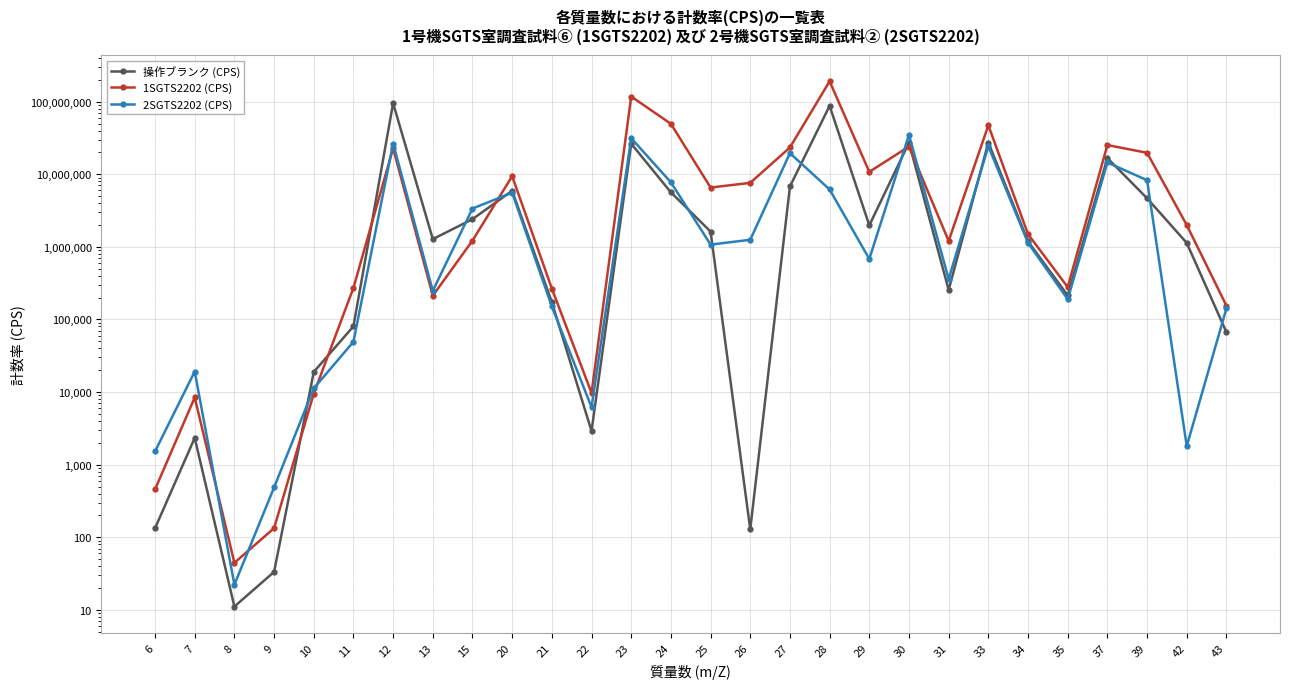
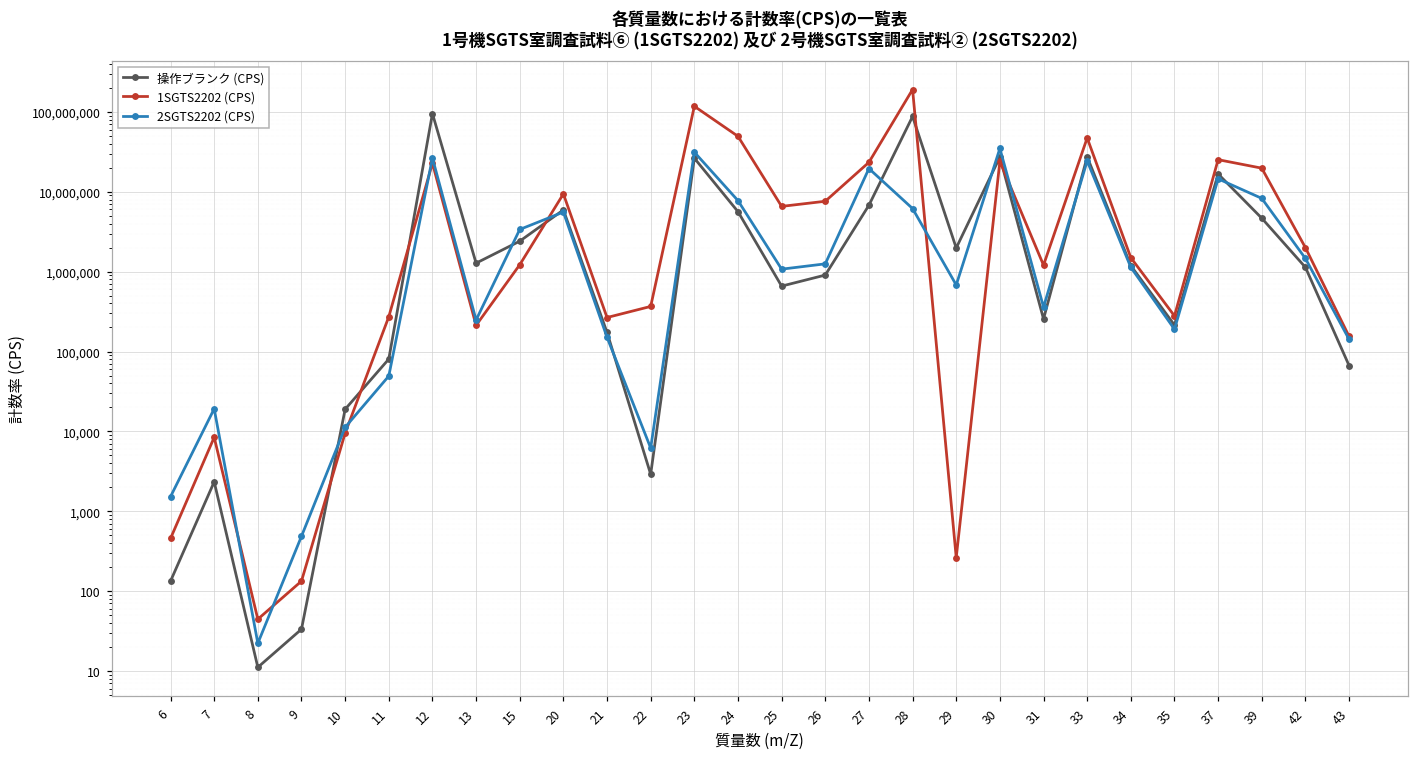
1SGTS2202 (CPS), 22: 10,000 -> 400,000
操作ブランク (CPS), 25: 1,600,000 -> 700,000
操作ブランク (CPS), 26: 130 -> 900,000
1SGTS2202 (CPS), 29: 11,000,000 -> 260
2SGTS2202 (CPS), 42: 1,800 -> 1,500,000
